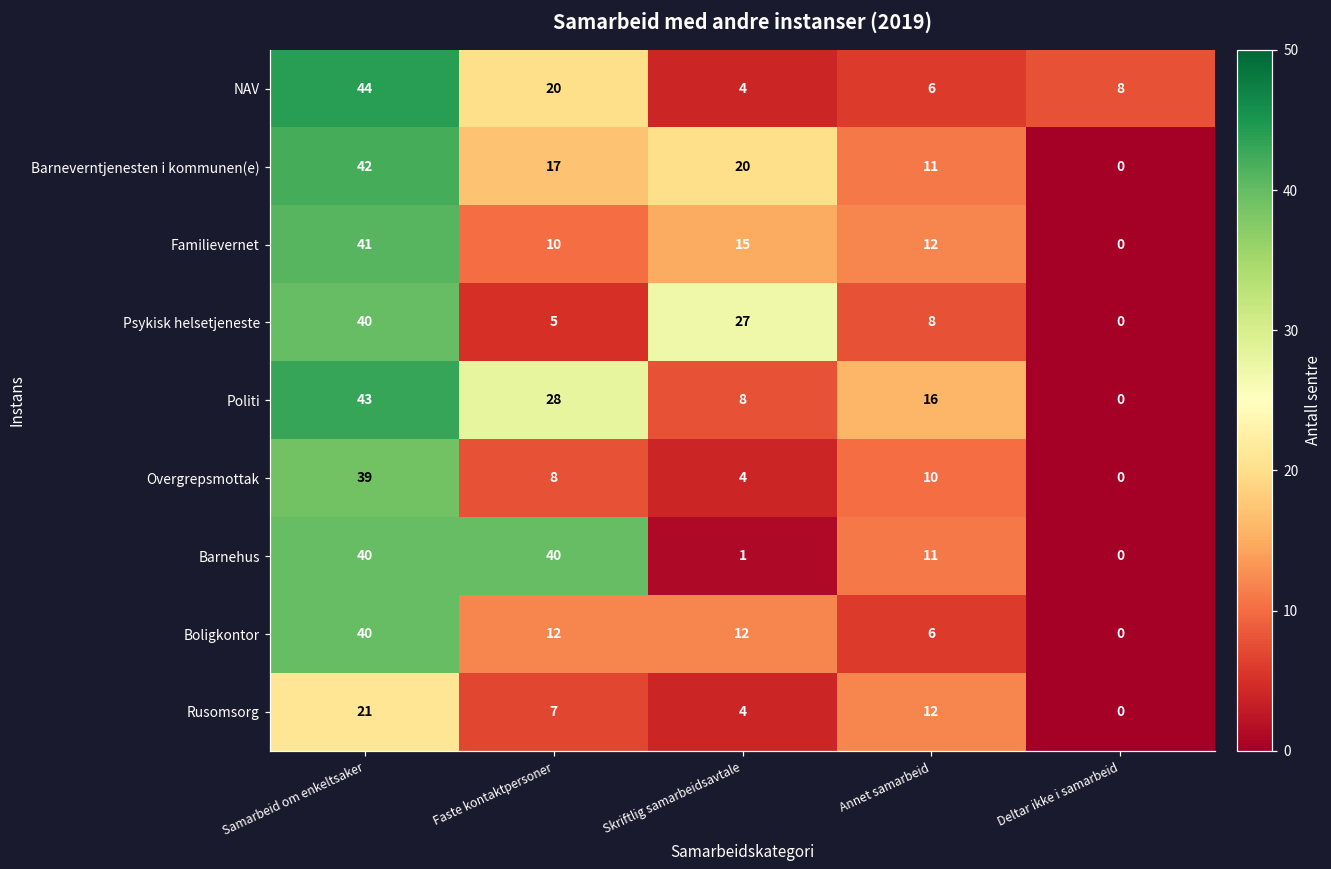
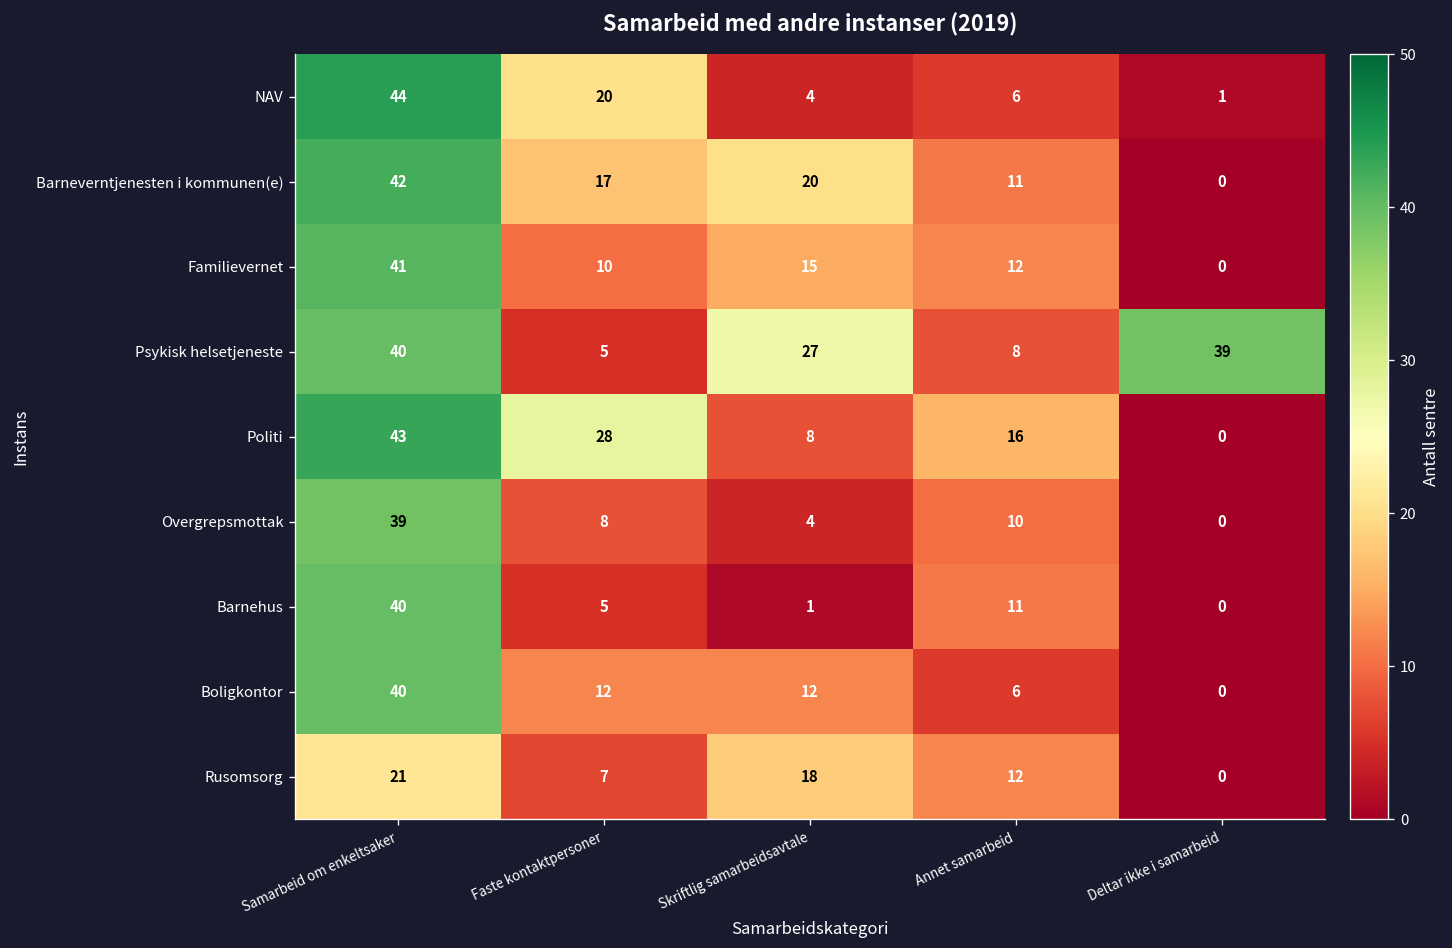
NAV, Deltar ikke i samarbeid: 8 -> 1
Psykisk helsetjeneste, Deltar ikke i samarbeid: 0 -> 39
Barnehus, Faste kontaktpersoner: 40 -> 5
Rusomsorg, Skriftlig samarbeidsavtale: 4 -> 18
